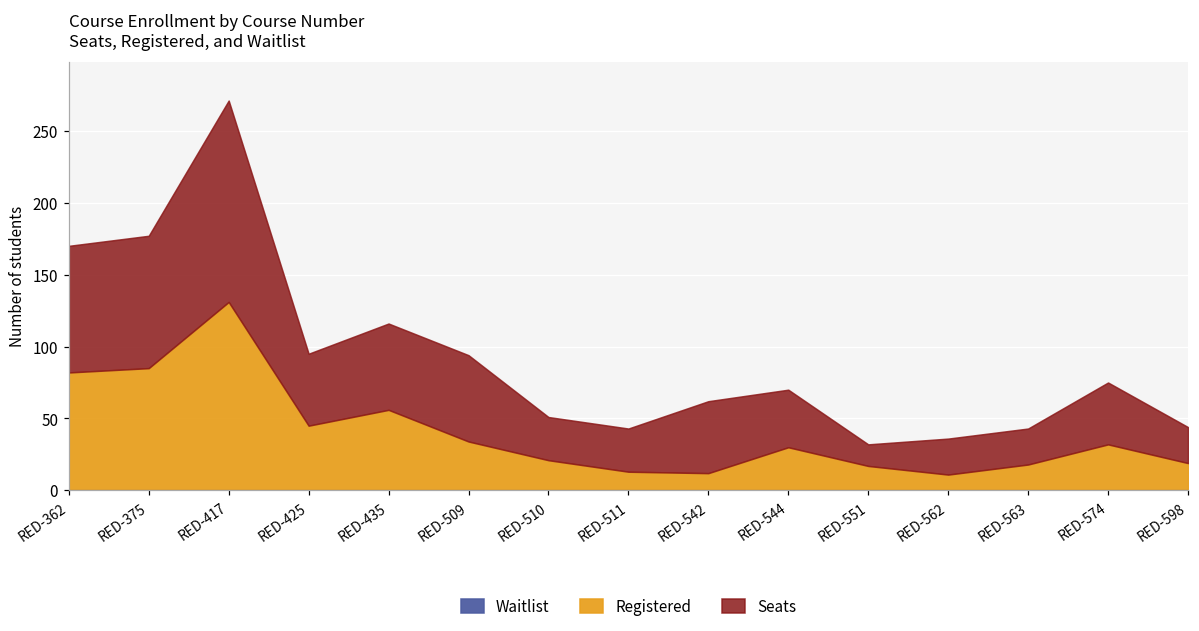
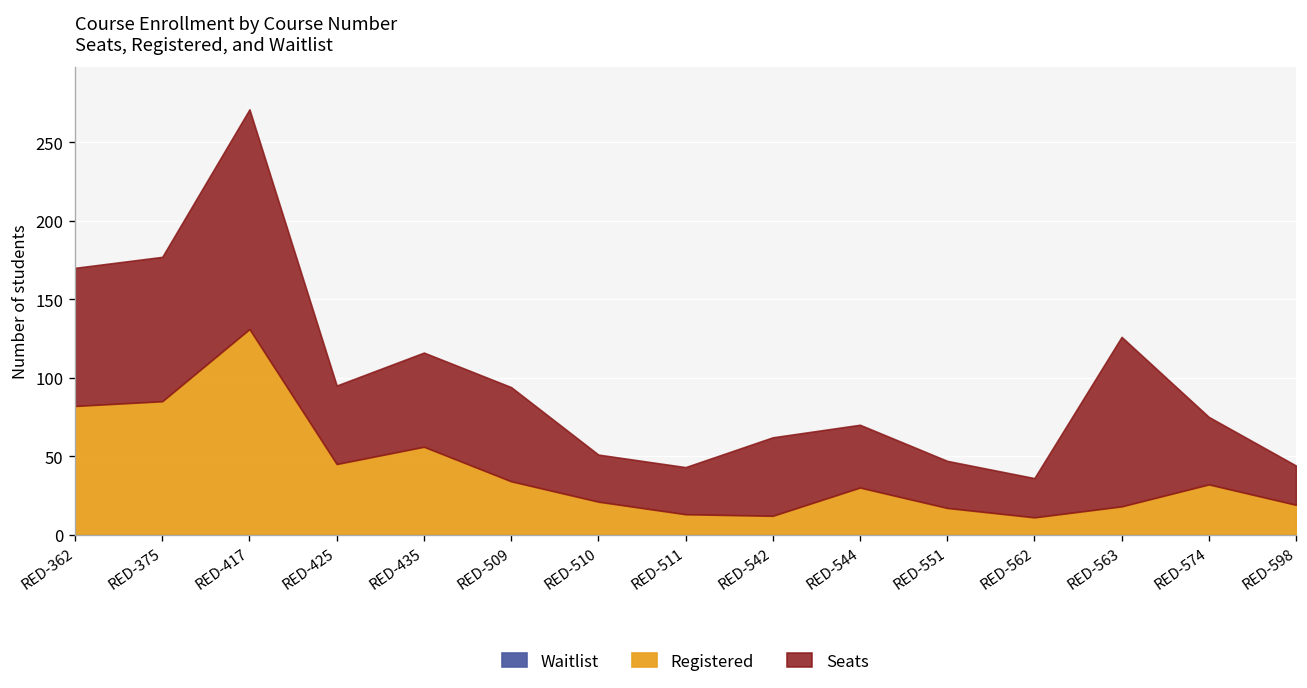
Seats, RED-551: 15 -> 30
Seats, RED-563: 25 -> 108
